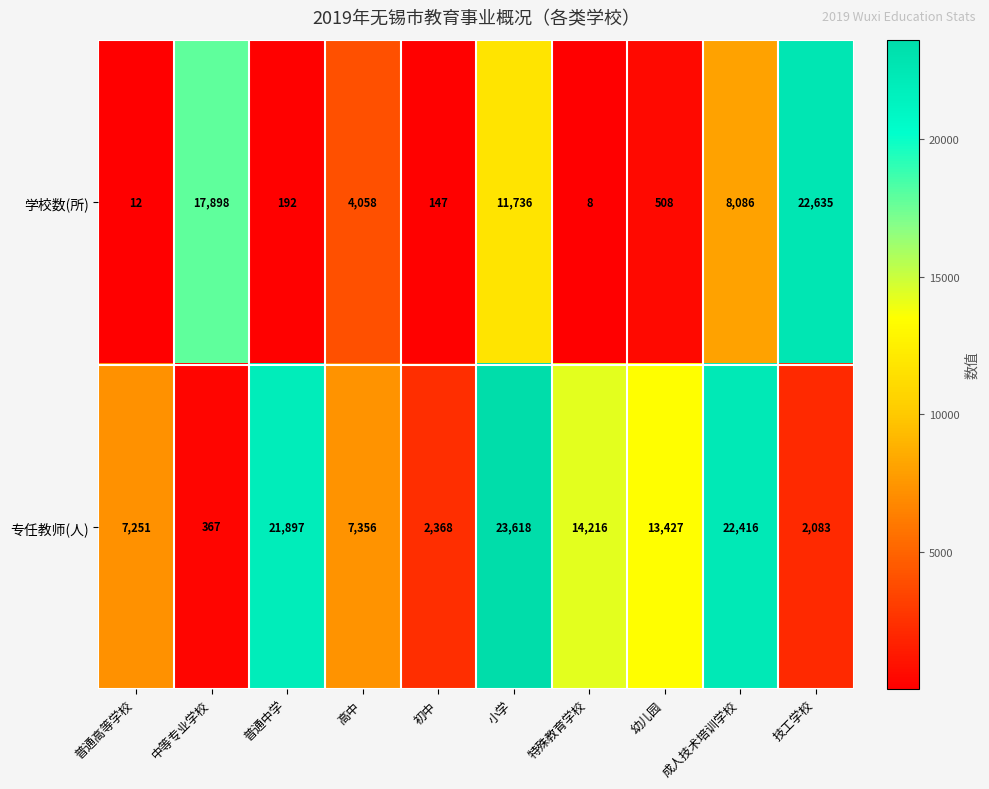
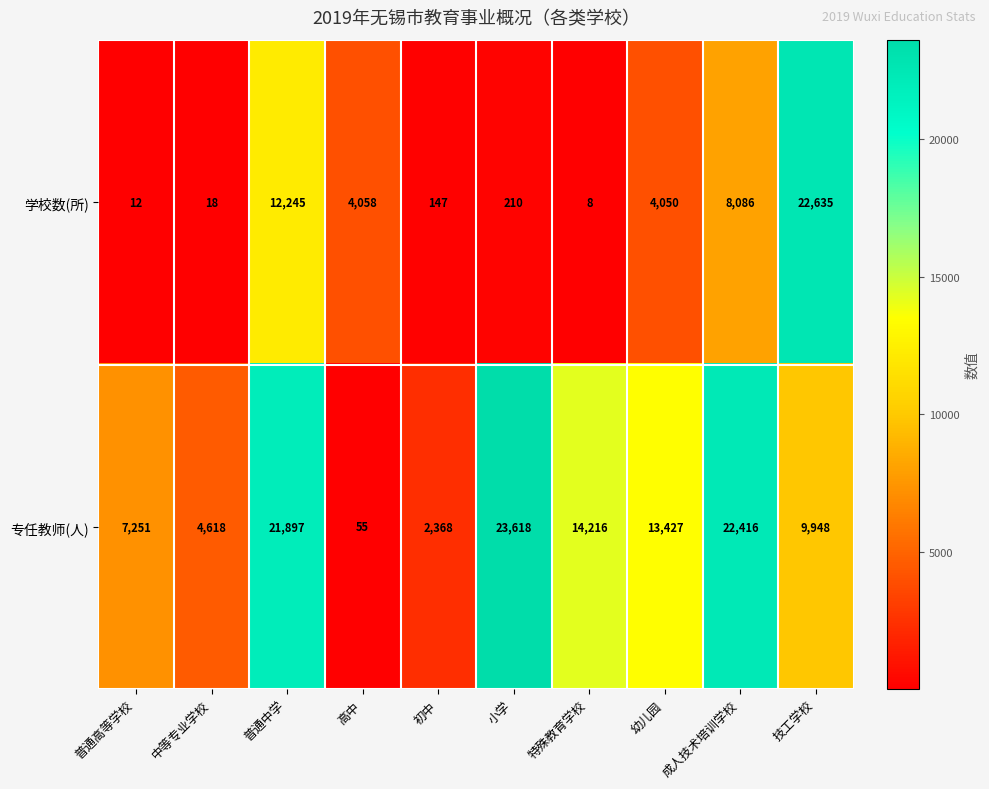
学校数(所), 中等专业学校: 17,898 -> 18
学校数(所), 普通中学: 192 -> 12,245
学校数(所), 小学: 11,736 -> 210
学校数(所), 幼儿园: 508 -> 4,050
专任教师(人), 中等专业学校: 367 -> 4,618
专任教师(人), 高中: 7,356 -> 55
专任教师(人), 技工学校: 2,083 -> 9,948
